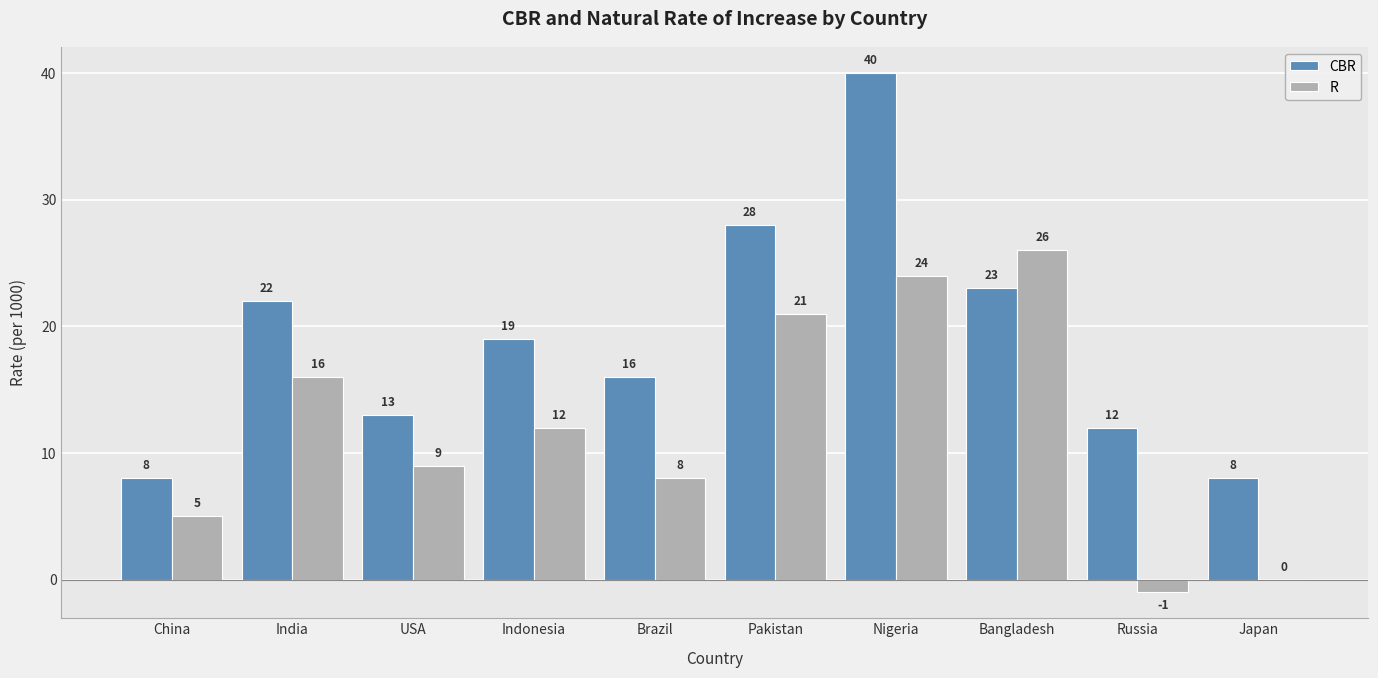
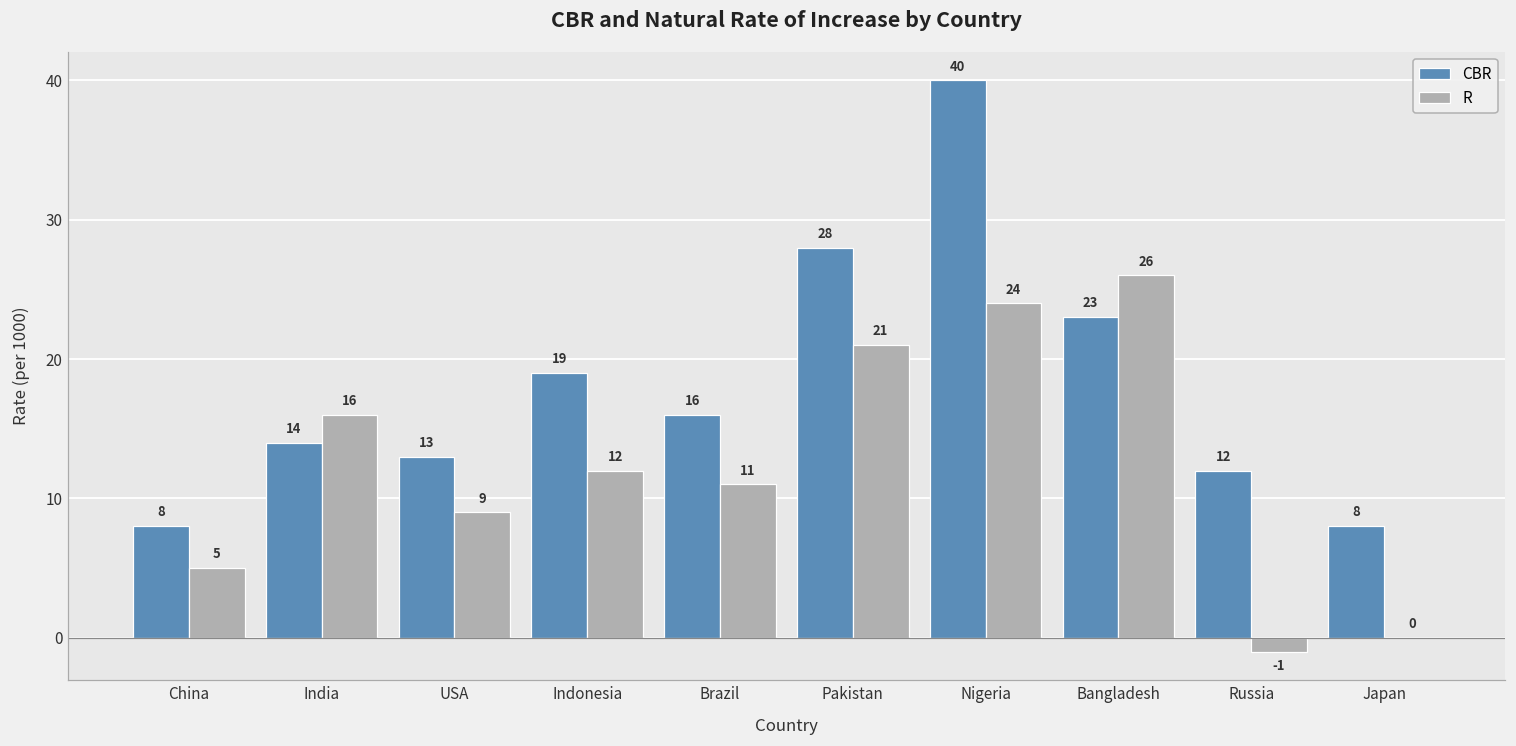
CBR, India: 22 -> 14
R, Brazil: 8 -> 11
